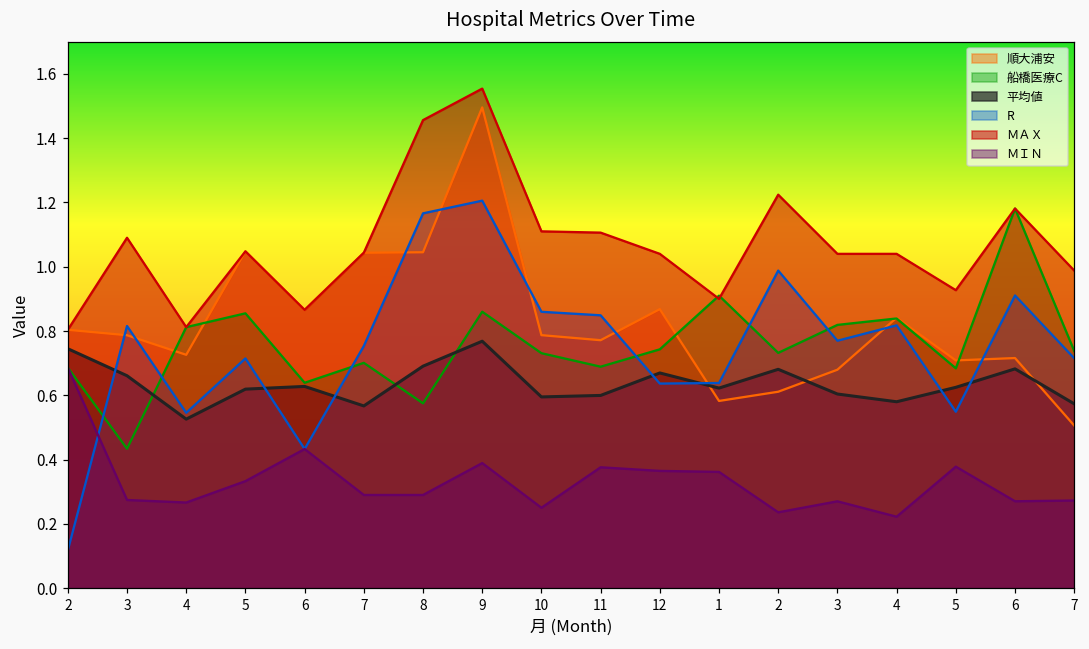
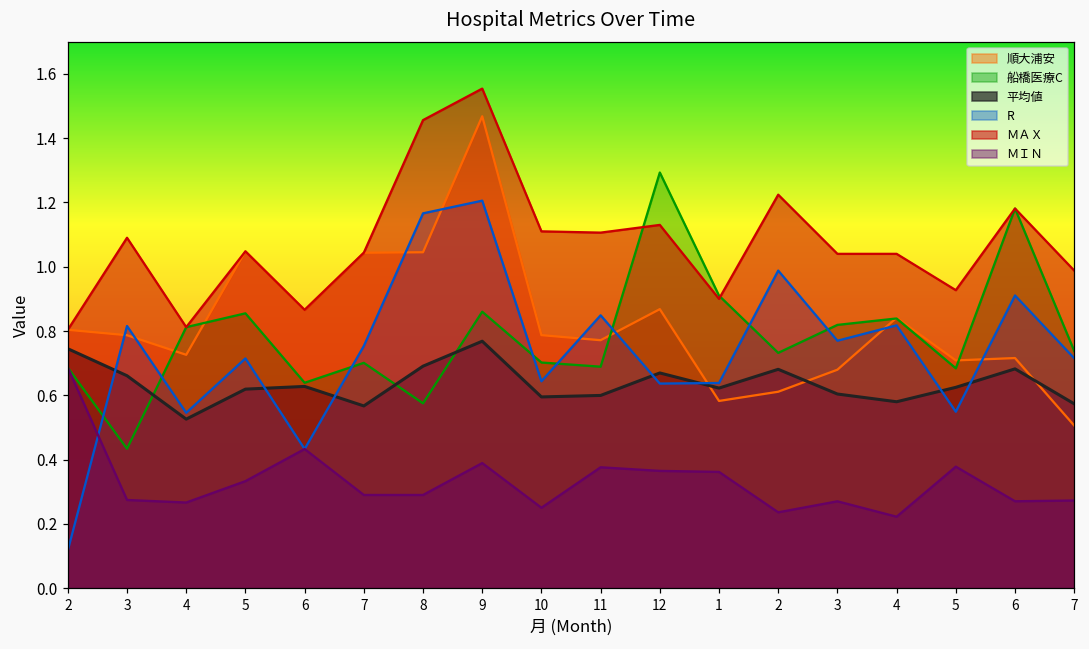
順大浦安, 9: 1.50 -> 1.47
船橋医療C, 10: 0.73 -> 0.70
R, 10: 0.86 -> 0.64
船橋医療C, 12: 0.74 -> 1.29
ＭＡＸ, 12: 1.04 -> 1.13
